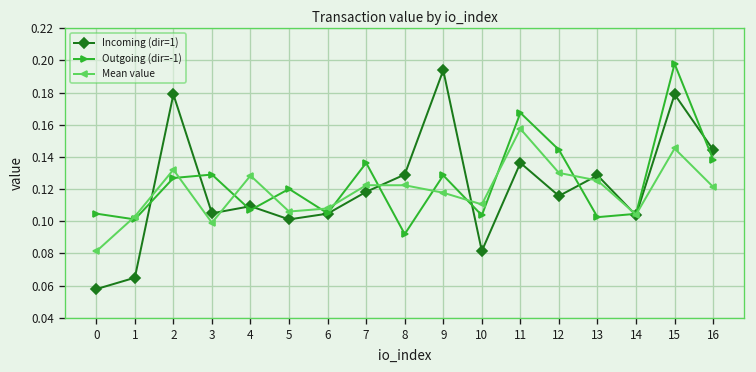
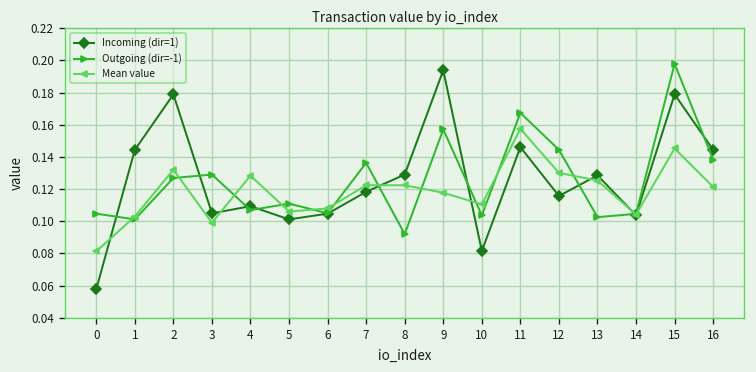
Incoming (dir=1), 1: 0.065 -> 0.144
Outgoing (dir=-1), 5: 0.120 -> 0.111
Outgoing (dir=-1), 9: 0.129 -> 0.157
Incoming (dir=1), 11: 0.136 -> 0.146
